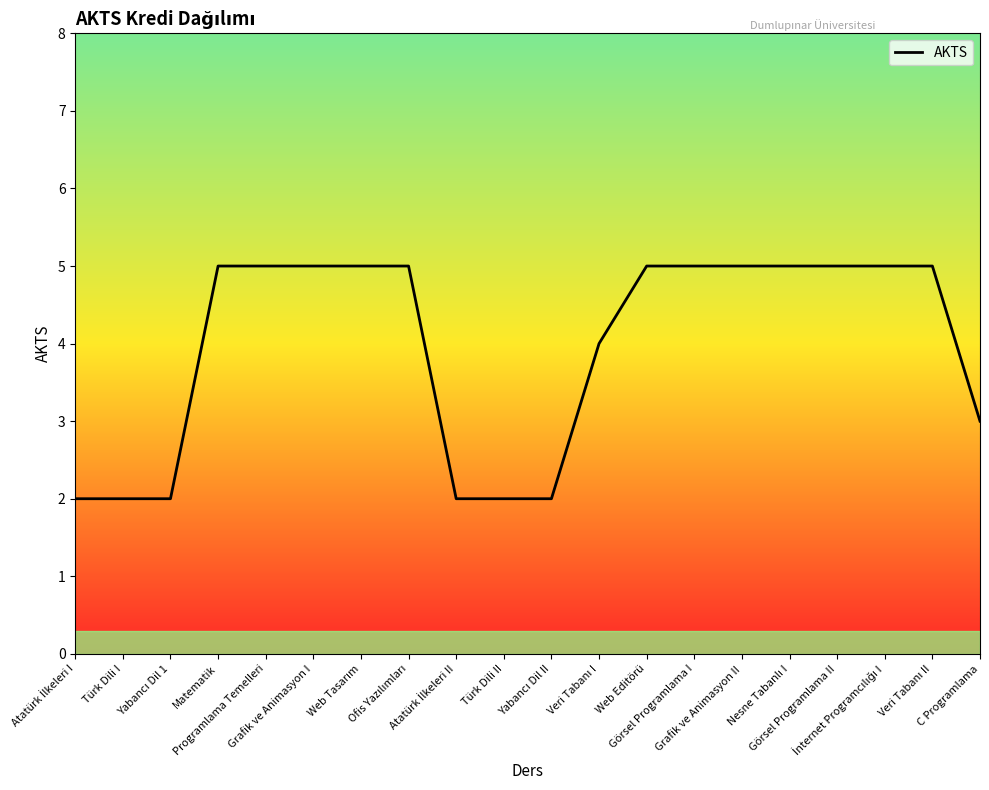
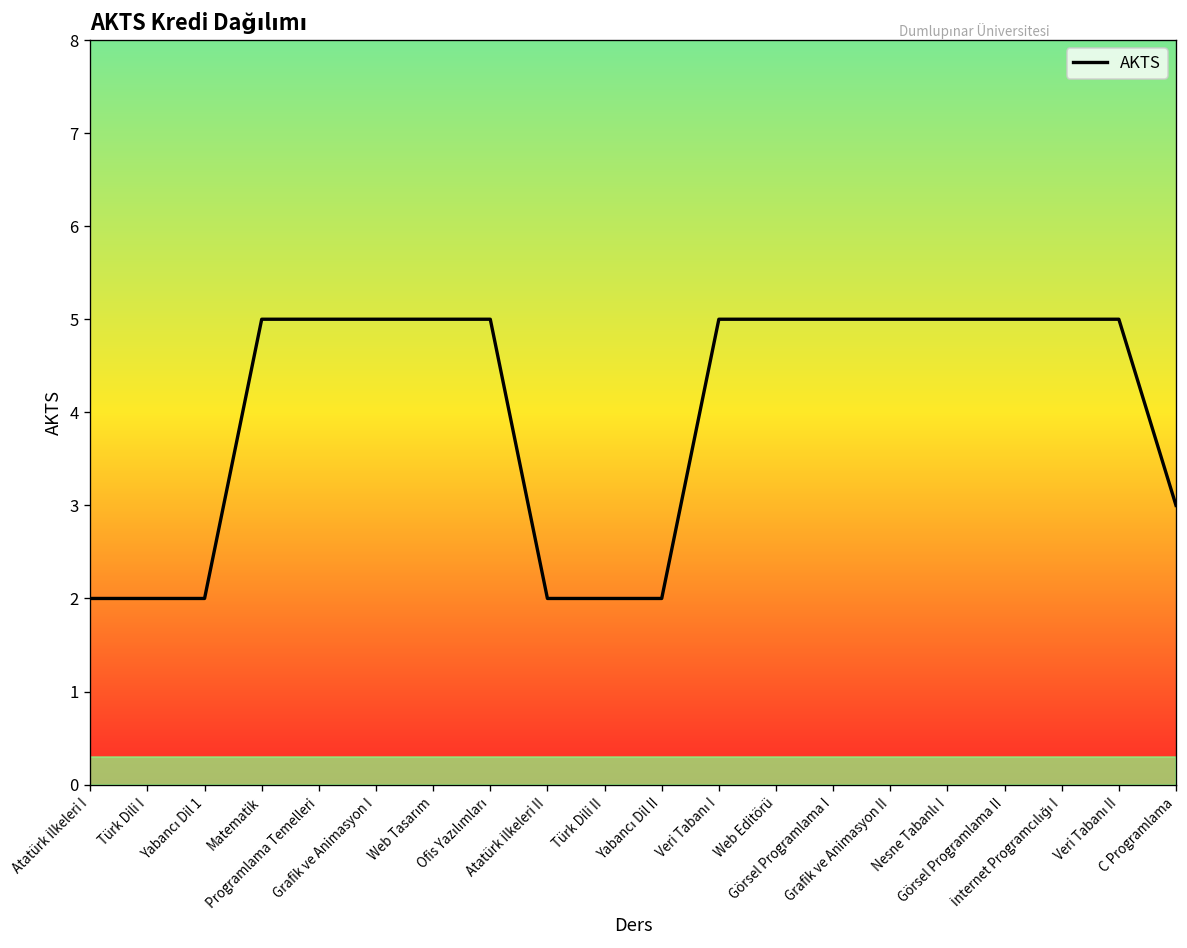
Veri Tabanı I: 4 -> 5
